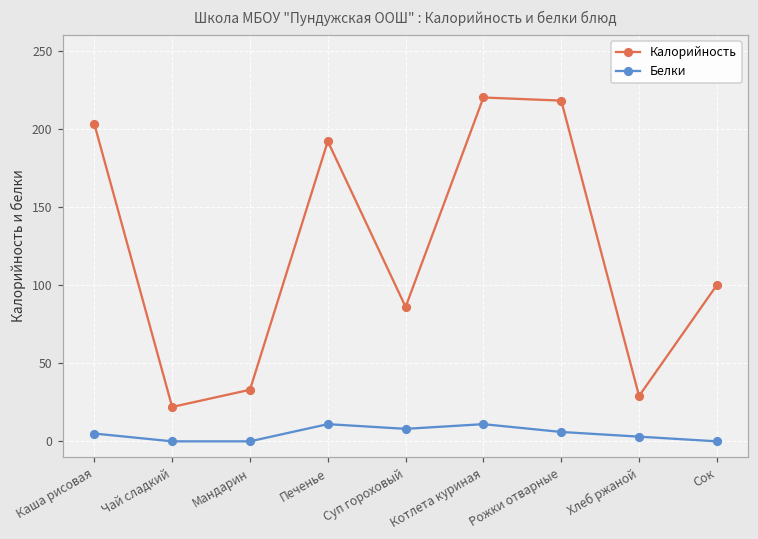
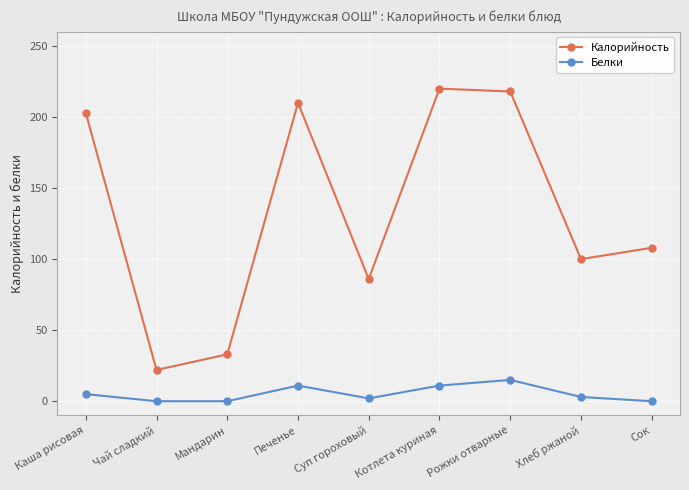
Калорийность, Печенье: 192 -> 210
Белки, Суп гороховый: 8 -> 2
Белки, Рожки отварные: 6 -> 15
Калорийность, Хлеб ржаной: 29 -> 100
Калорийность, Сок: 100 -> 108
